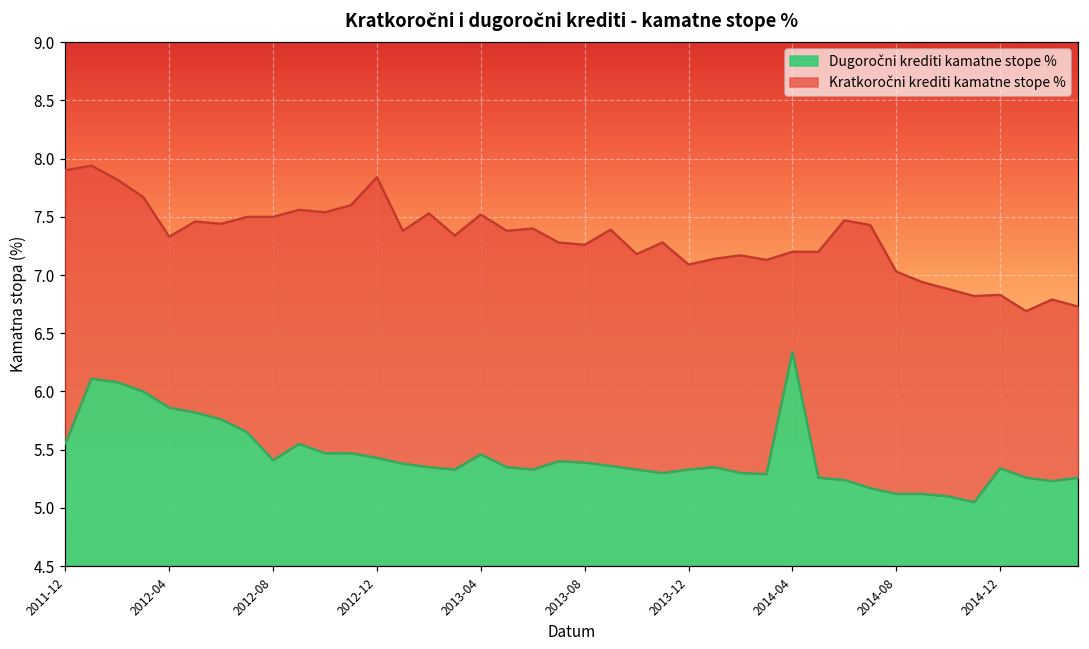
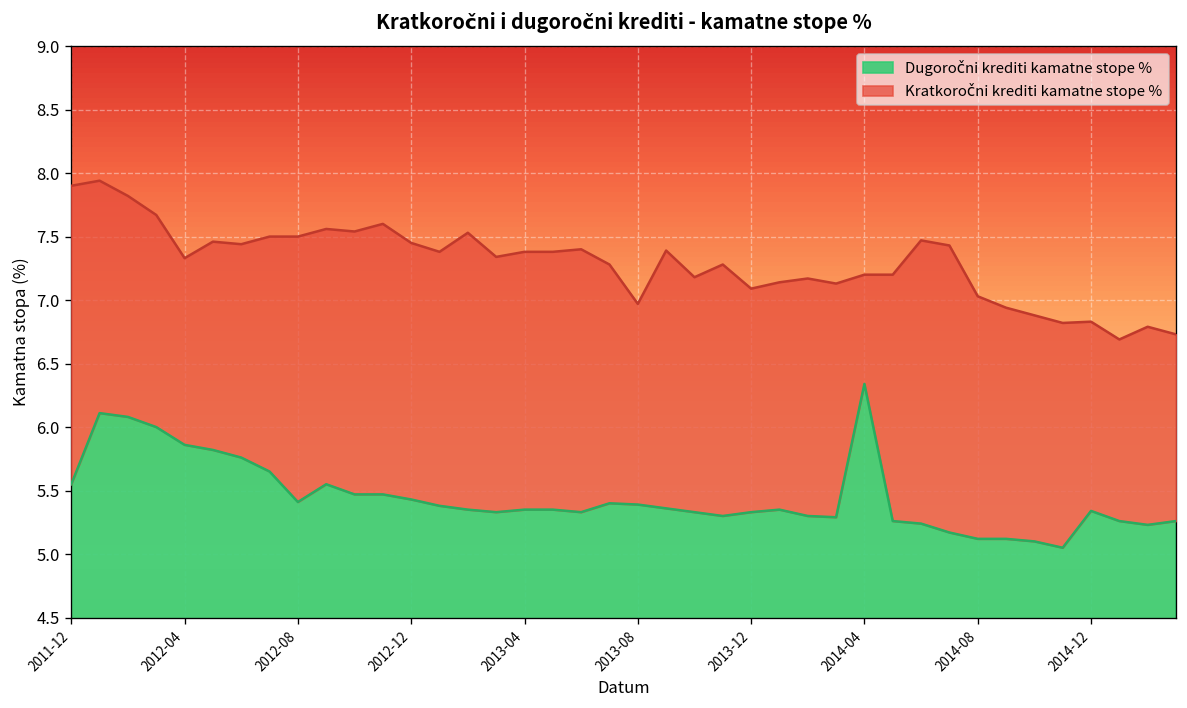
Kratkoročni krediti kamatne stope %, 2012-12: 7.84 -> 7.45
Kratkoročni krediti kamatne stope %, 2013-04: 7.52 -> 7.38
Dugoročni krediti kamatne stope %, 2013-04: 5.46 -> 5.35
Kratkoročni krediti kamatne stope %, 2013-08: 7.26 -> 6.97
